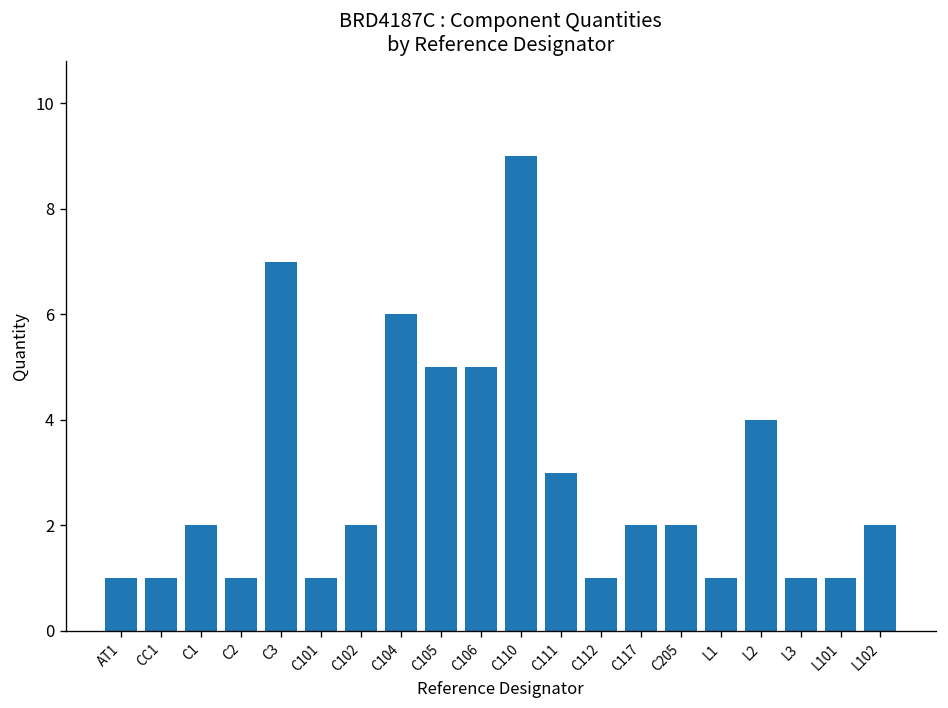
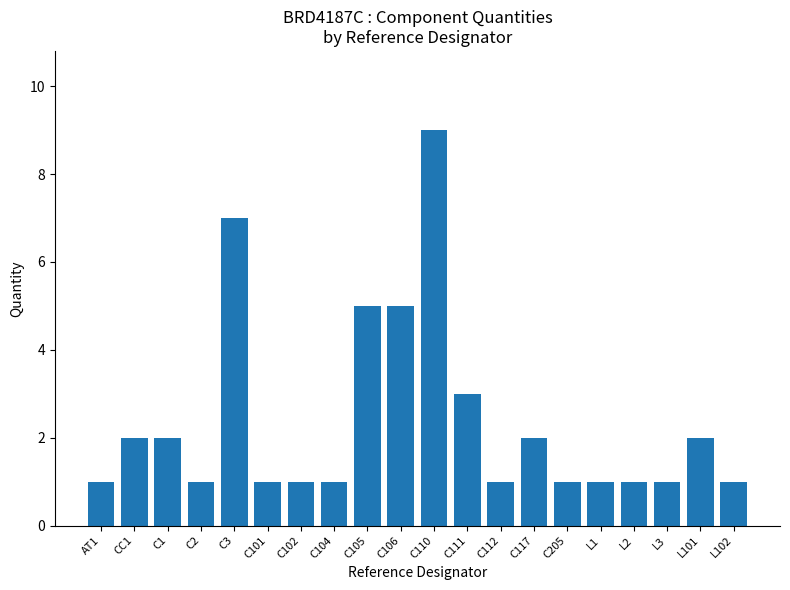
CC1: 1 -> 2
C102: 2 -> 1
C104: 6 -> 1
C205: 2 -> 1
L2: 4 -> 1
L101: 1 -> 2
L102: 2 -> 1
